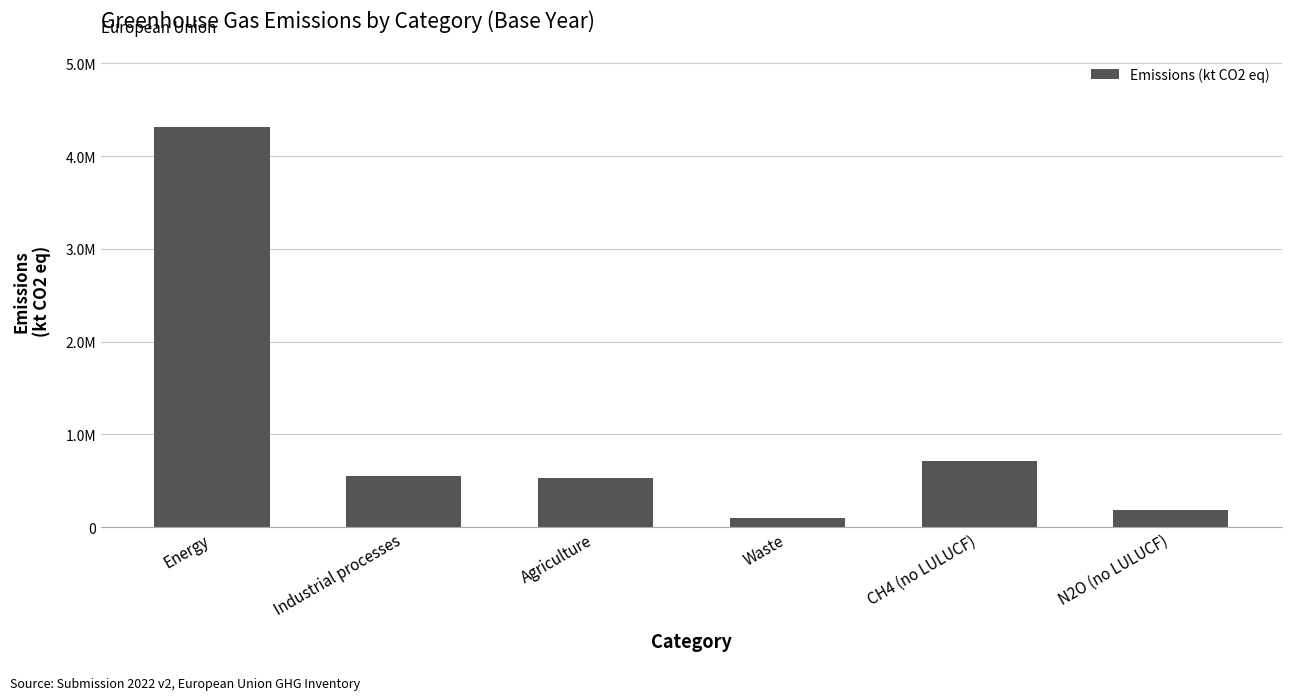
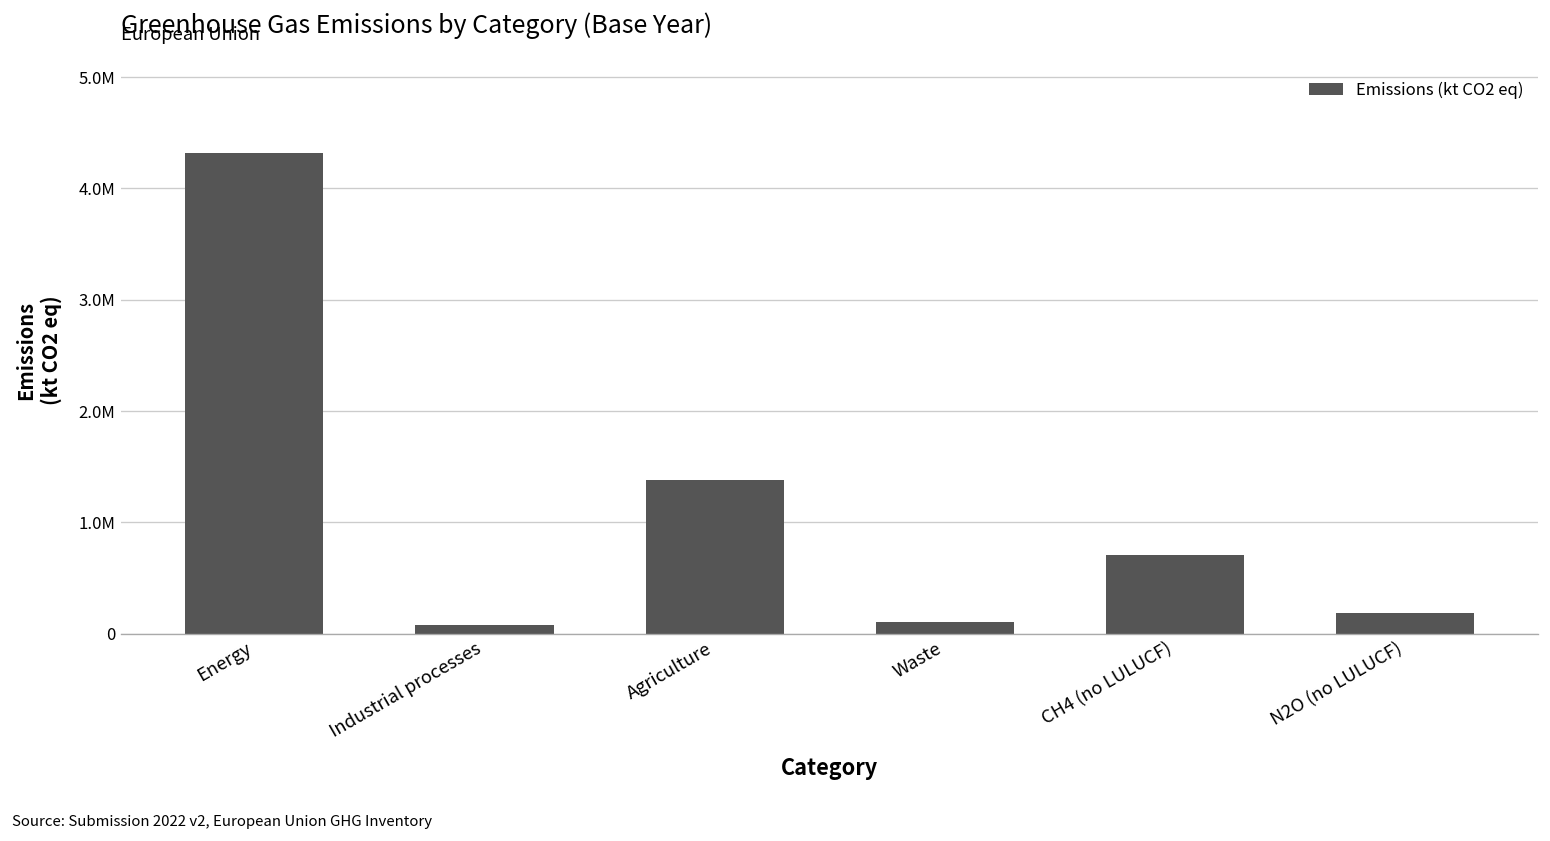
Industrial processes: 500000 -> 100000
Agriculture: 500000 -> 1400000
